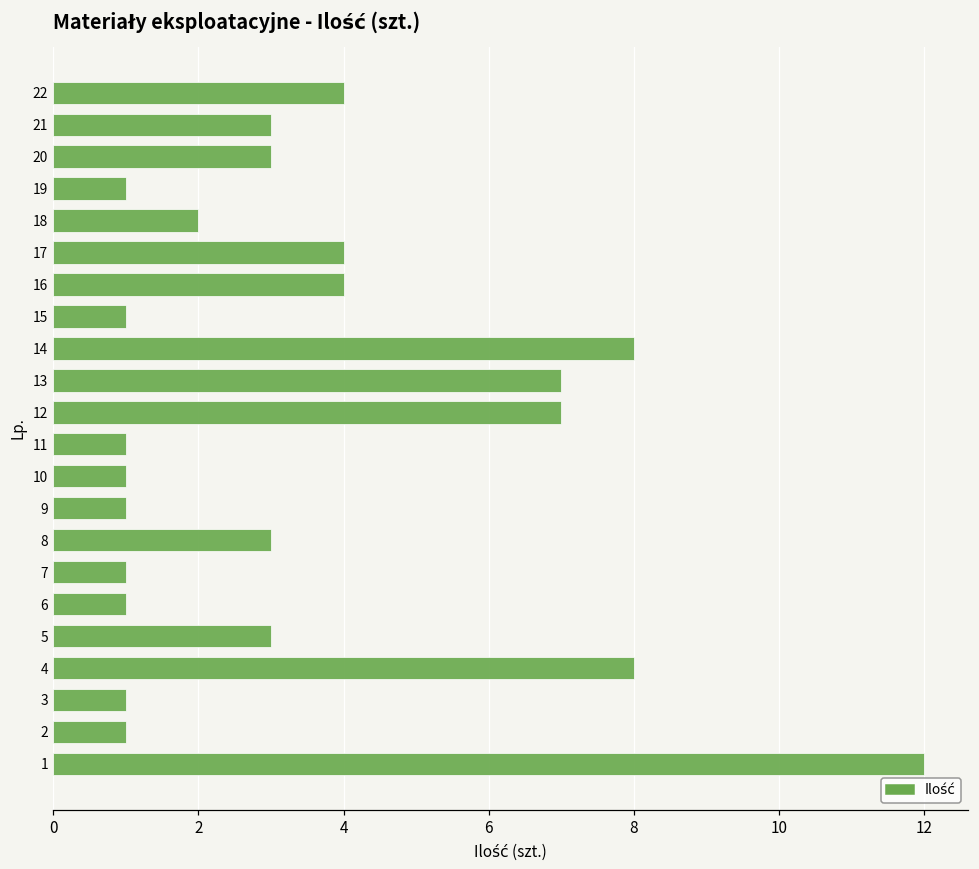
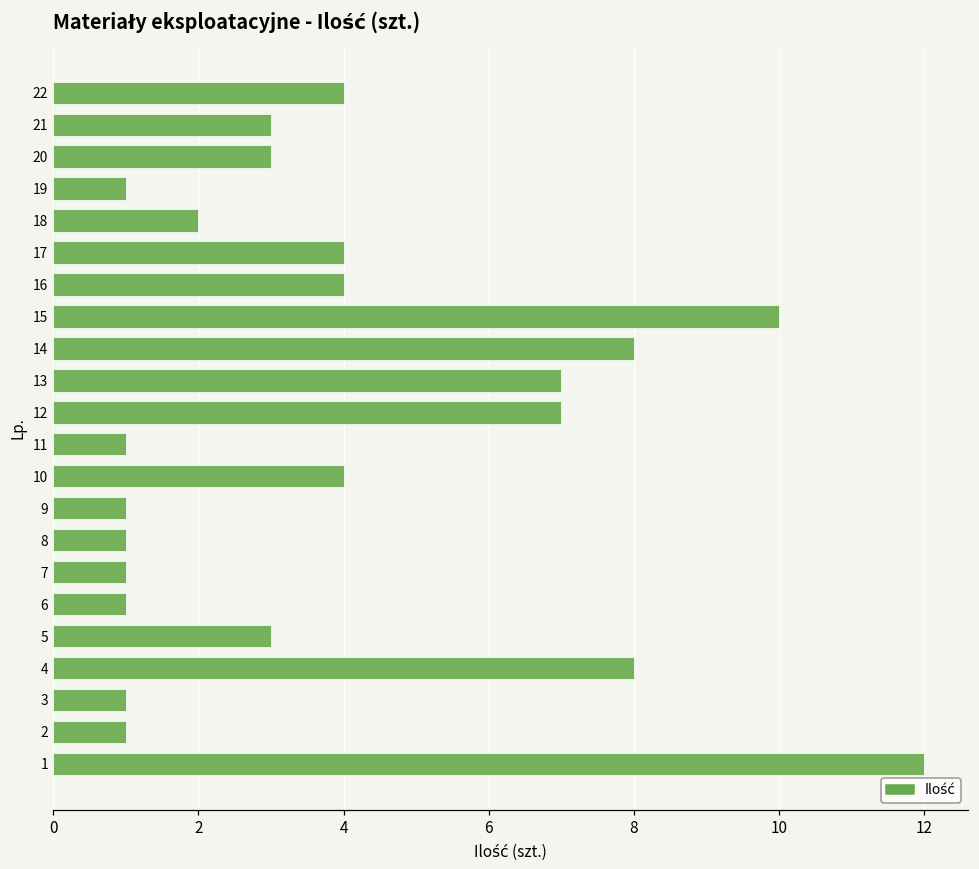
15: 1 -> 10
10: 1 -> 4
8: 3 -> 1
